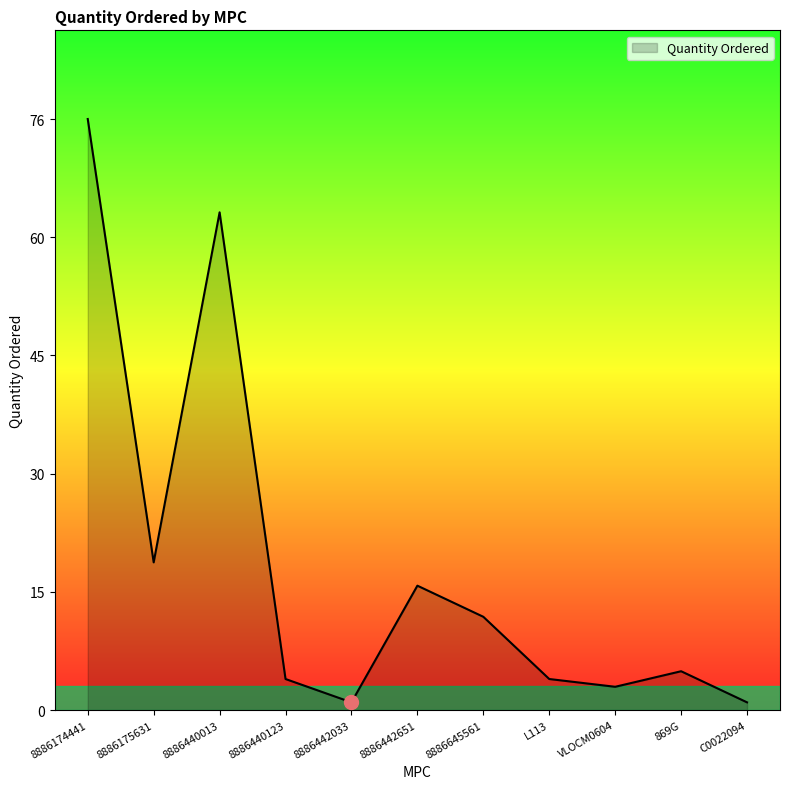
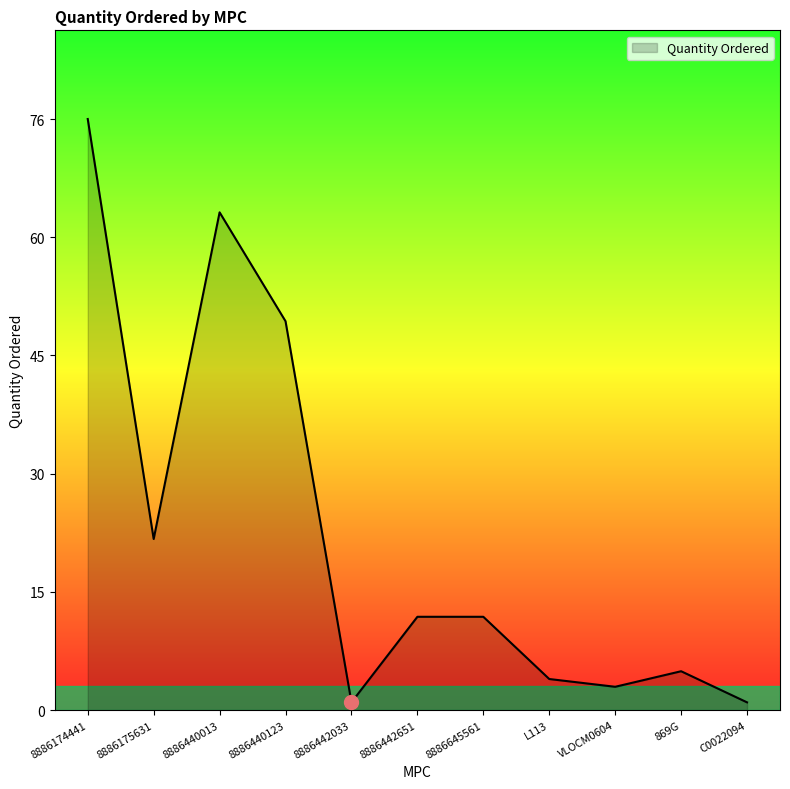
Quantity Ordered, 8886175631: 19 -> 22
Quantity Ordered, 8886440123: 4 -> 50
Quantity Ordered, 8886442651: 16 -> 12
